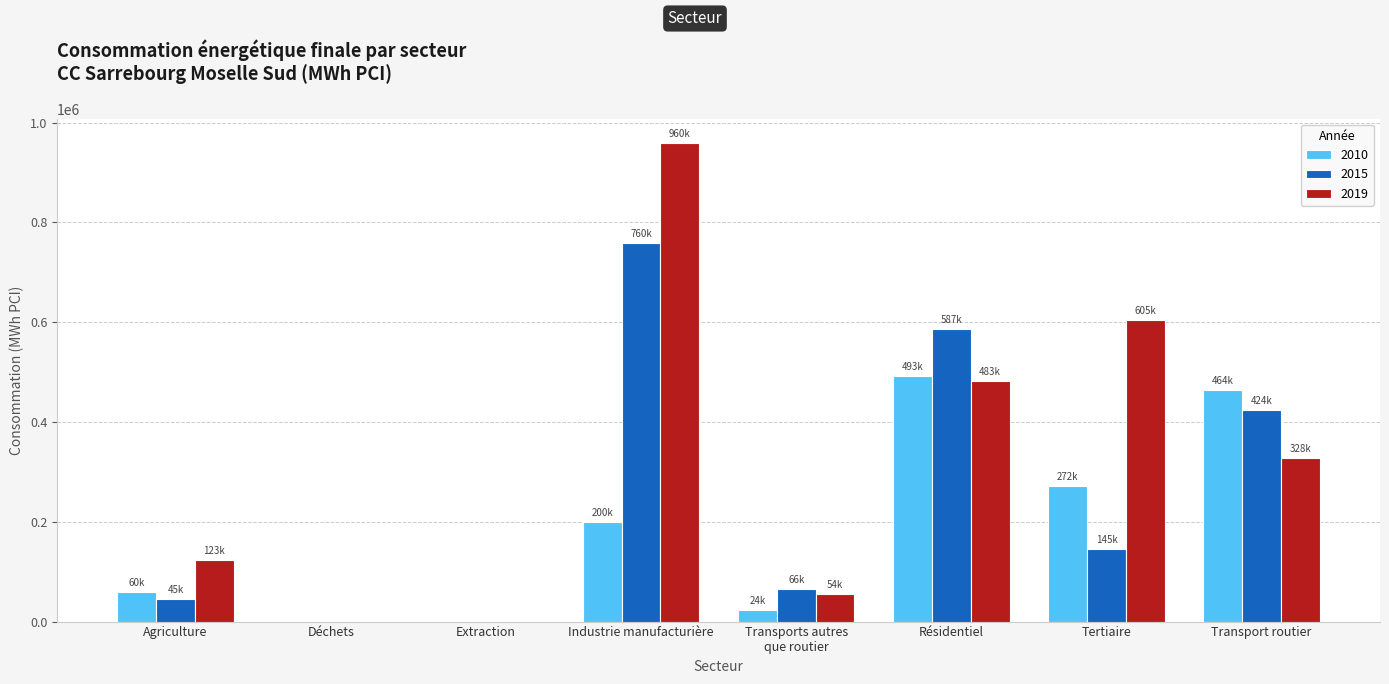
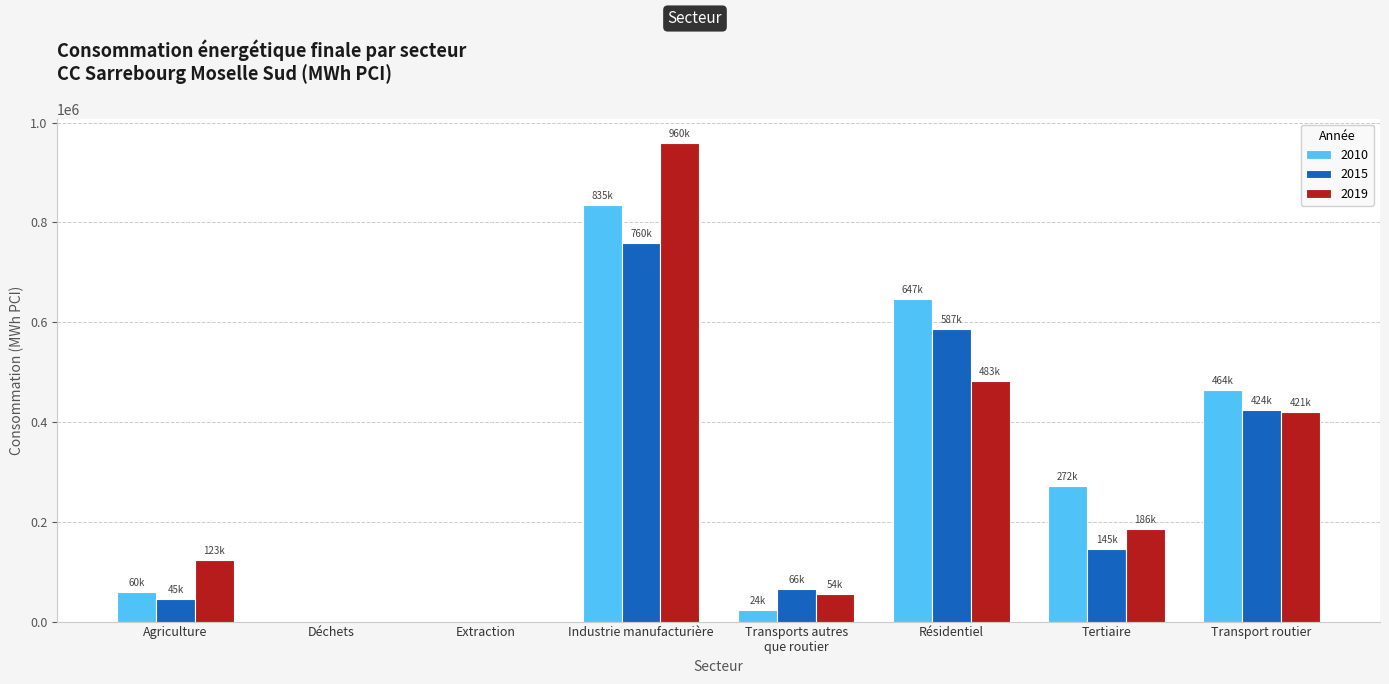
2010, Industrie manufacturière: 200k -> 835k
2010, Résidentiel: 493k -> 647k
2019, Tertiaire: 605k -> 186k
2019, Transport routier: 328k -> 421k
